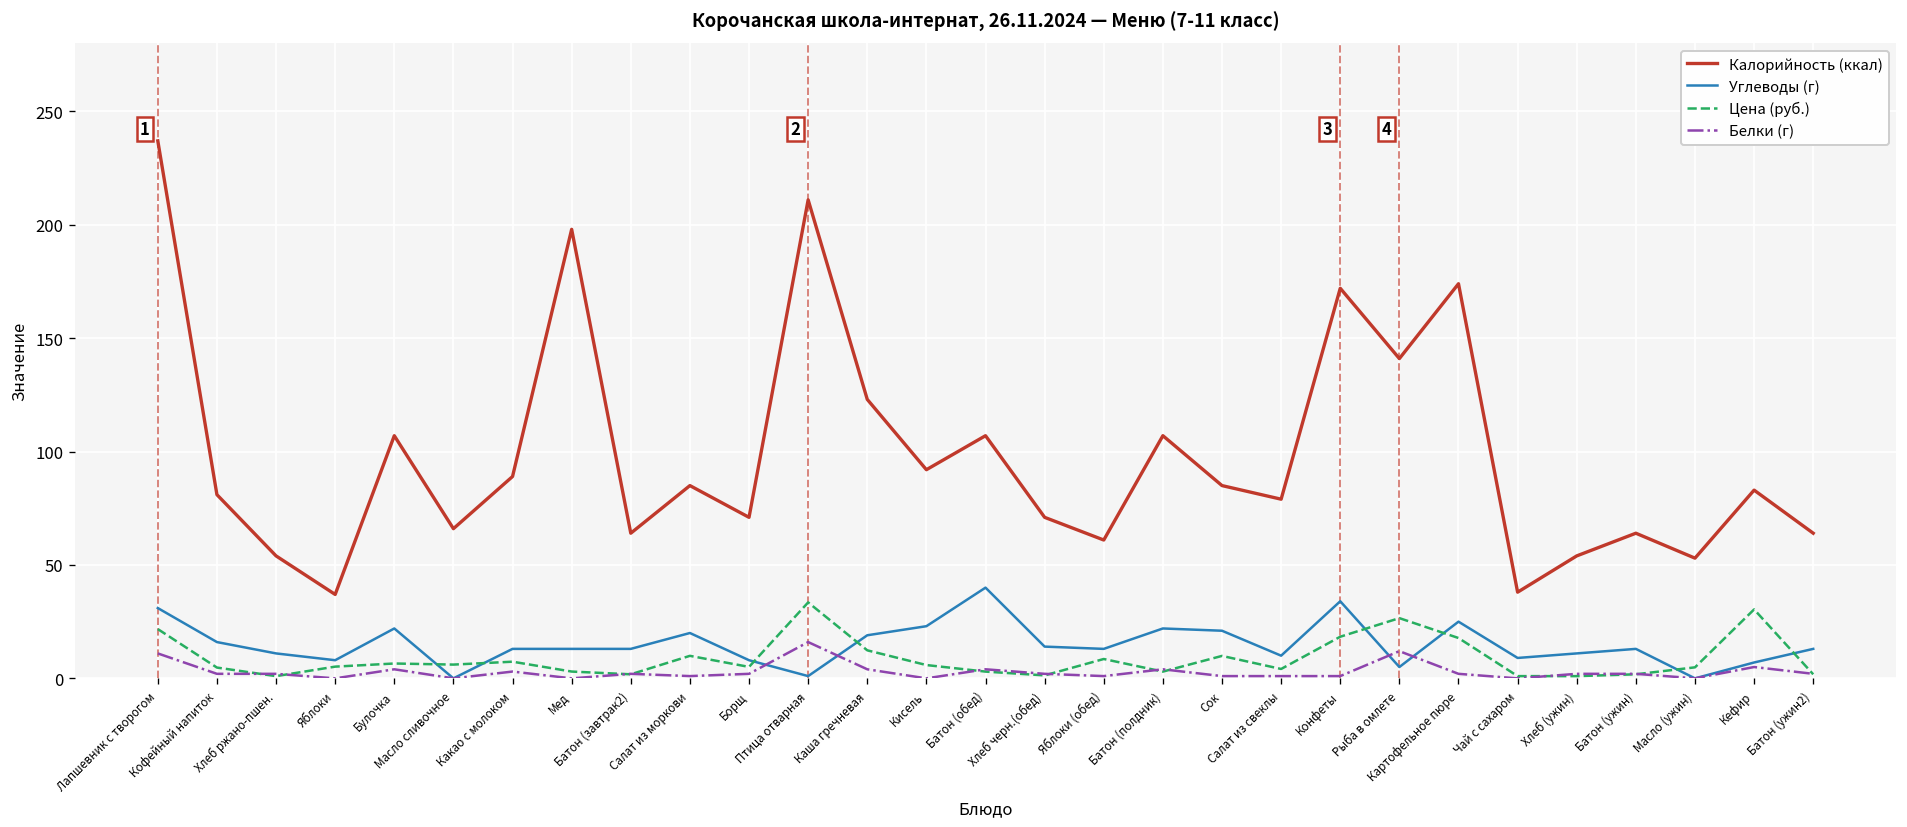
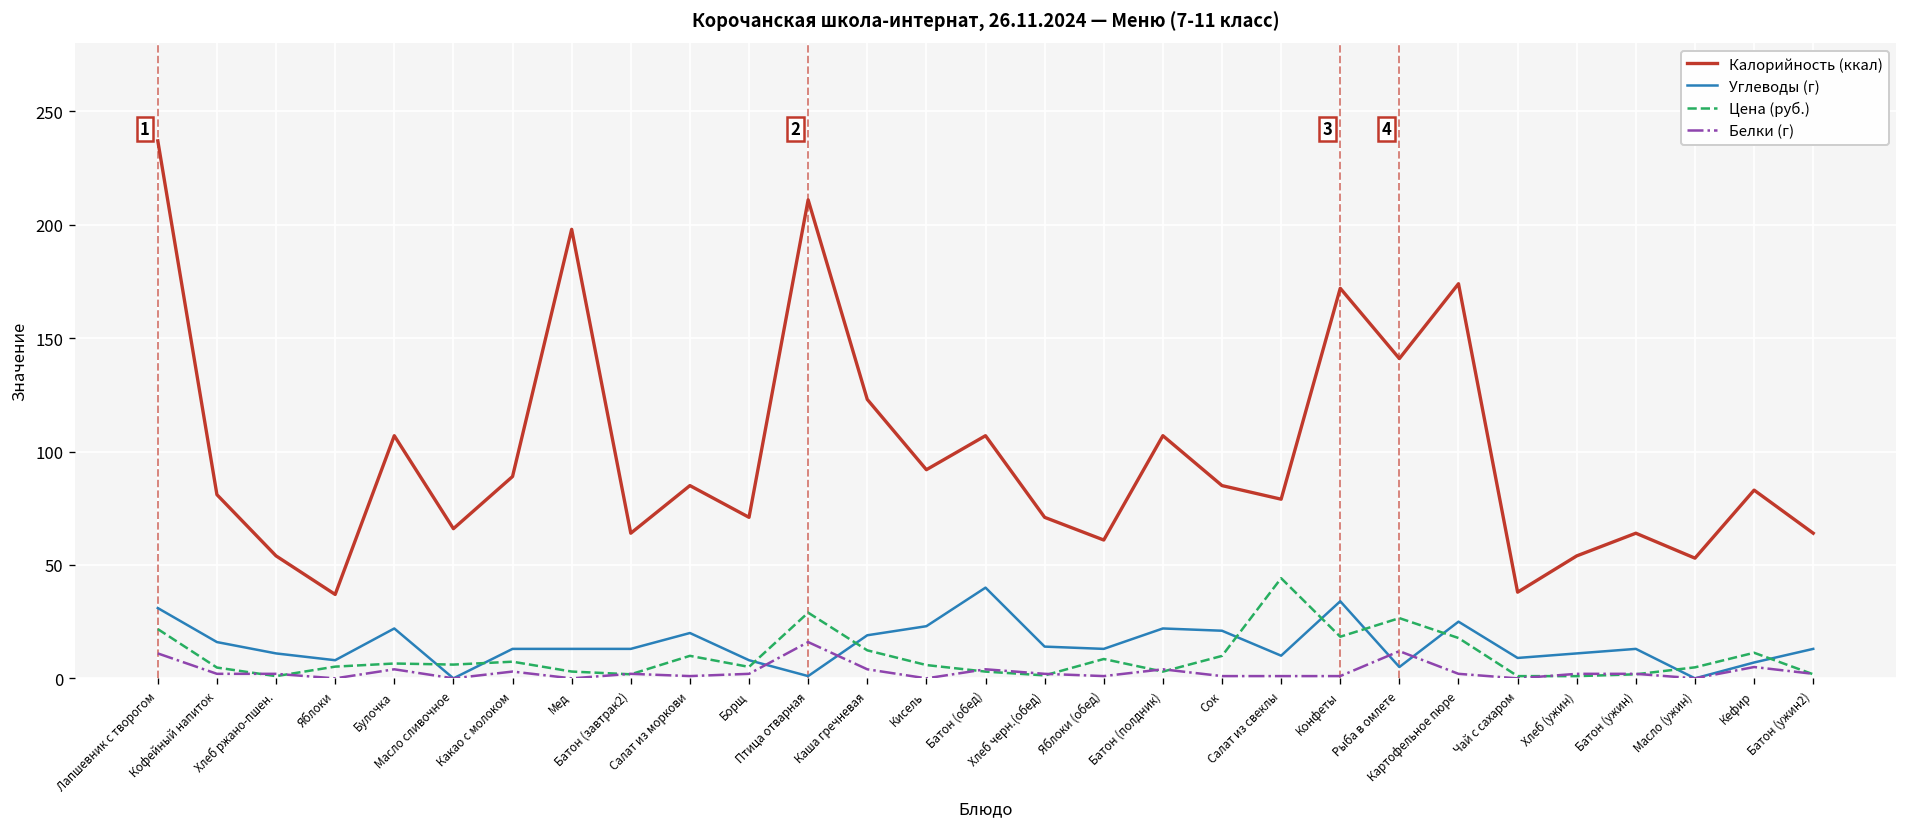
Цена (руб.), Птица отварная: 33 -> 29
Цена (руб.), Салат из свеклы: 4 -> 44
Цена (руб.), Кефир: 30 -> 11
